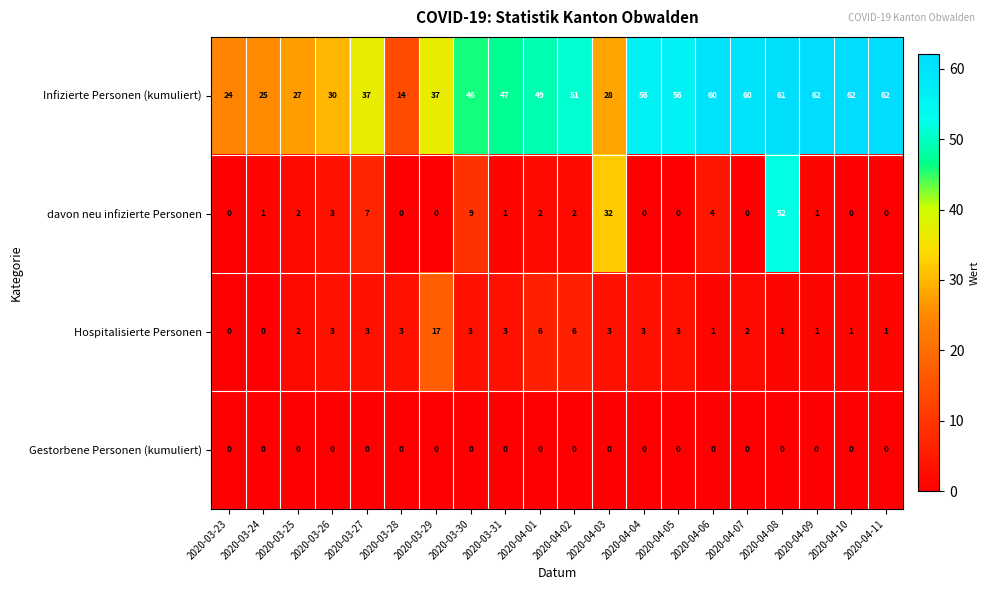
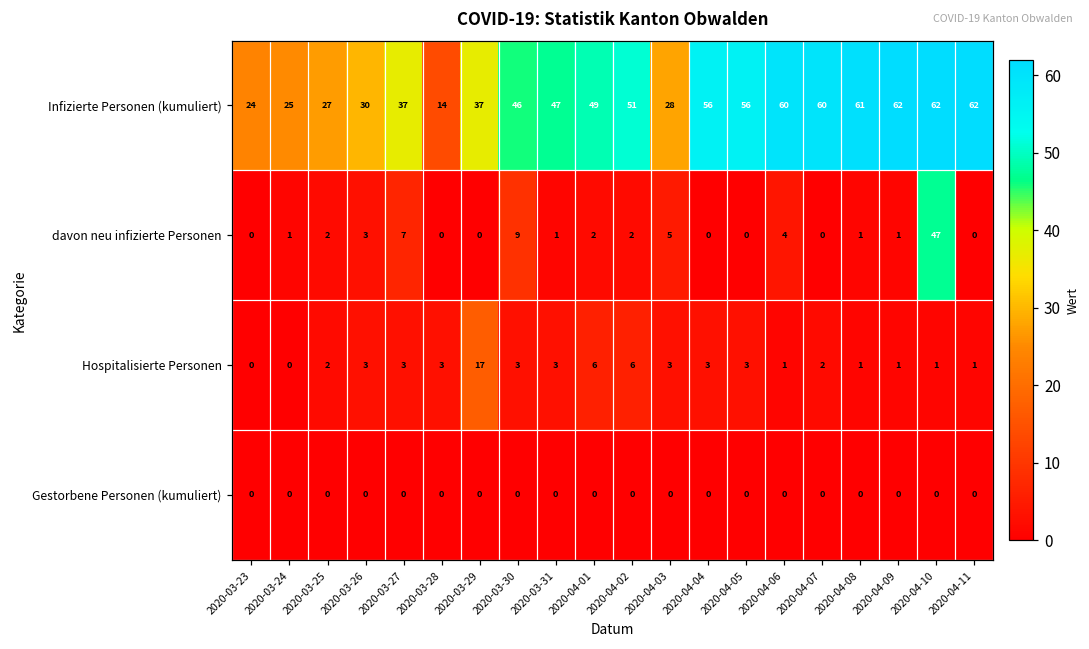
davon neu infizierte Personen, 2020-04-03: 32 -> 5
davon neu infizierte Personen, 2020-04-08: 52 -> 1
davon neu infizierte Personen, 2020-04-10: 0 -> 47
